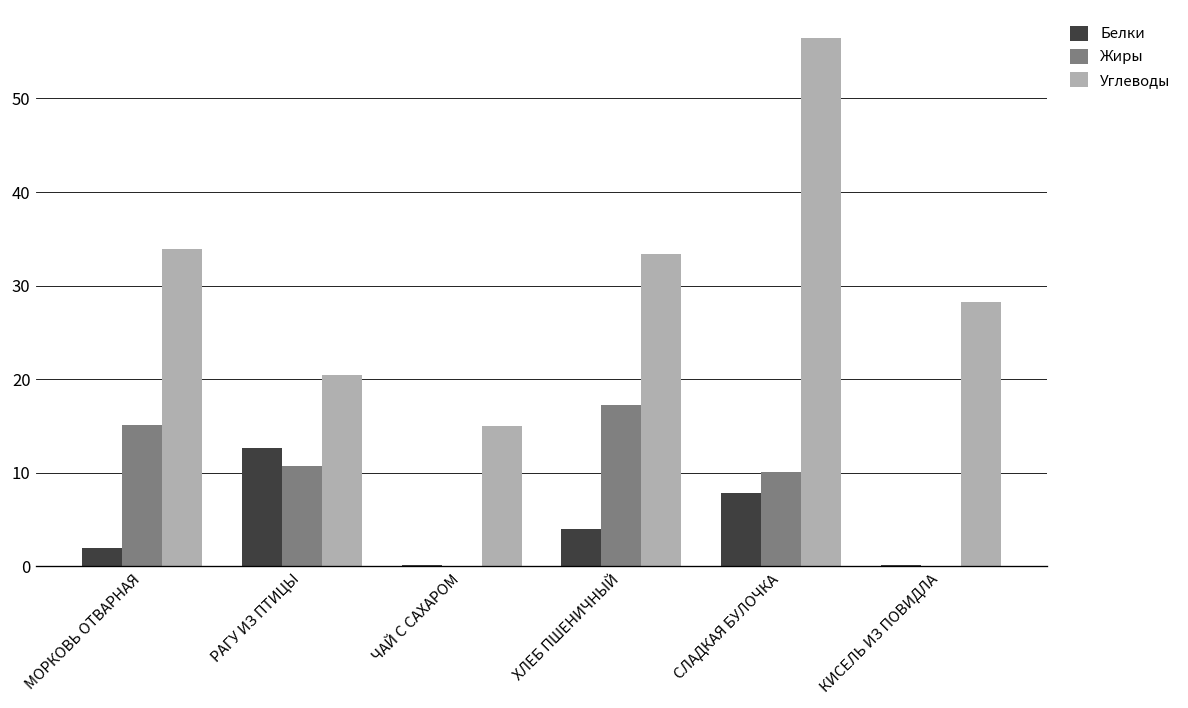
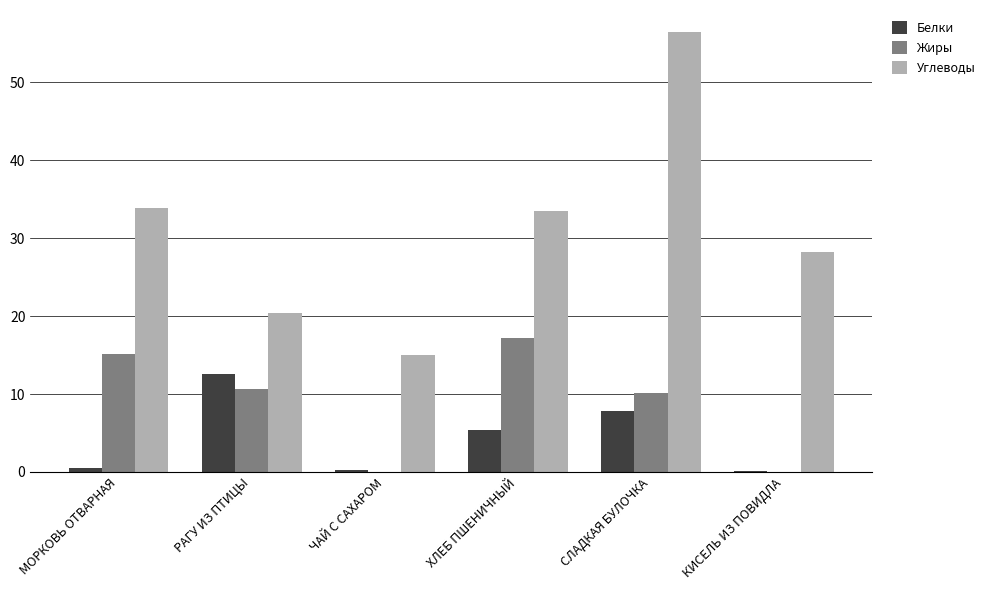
Белки, МОРКОВЬ ОТВАРНАЯ: 2 -> 1
Белки, ХЛЕБ ПШЕНИЧНЫЙ: 4 -> 5
